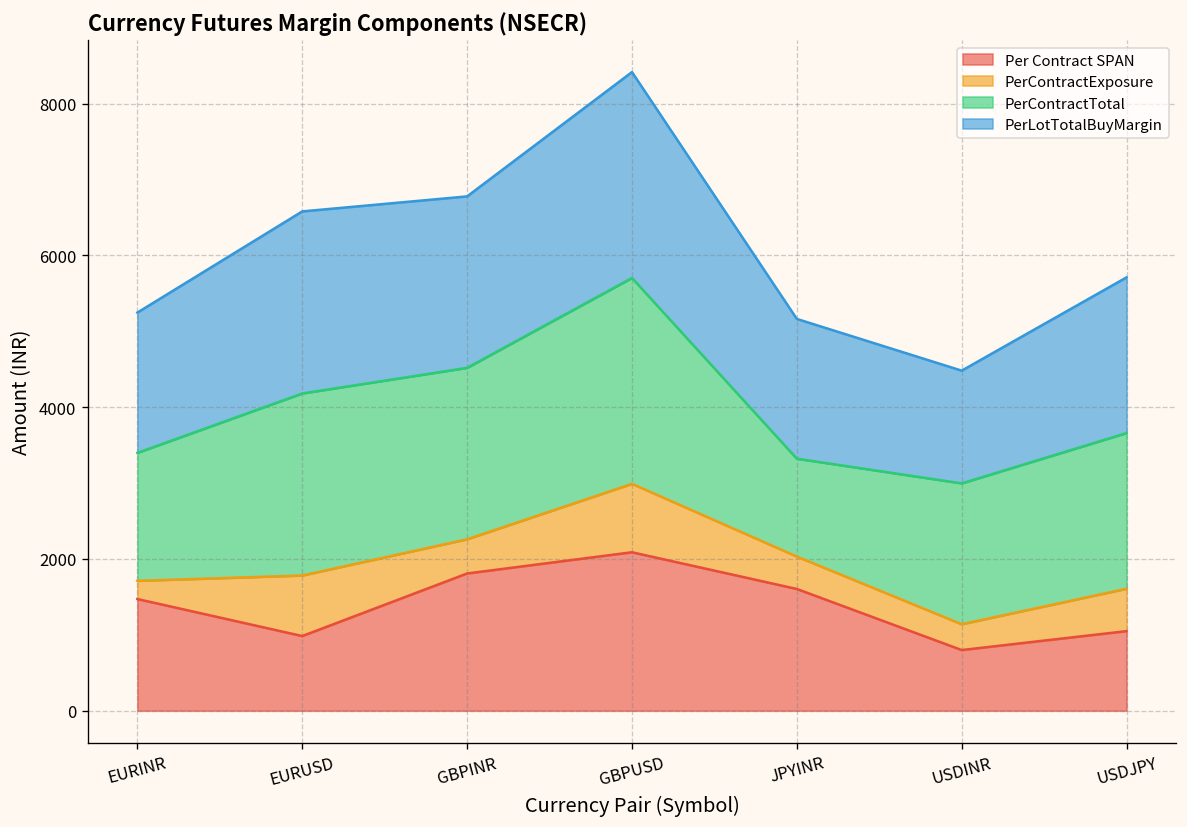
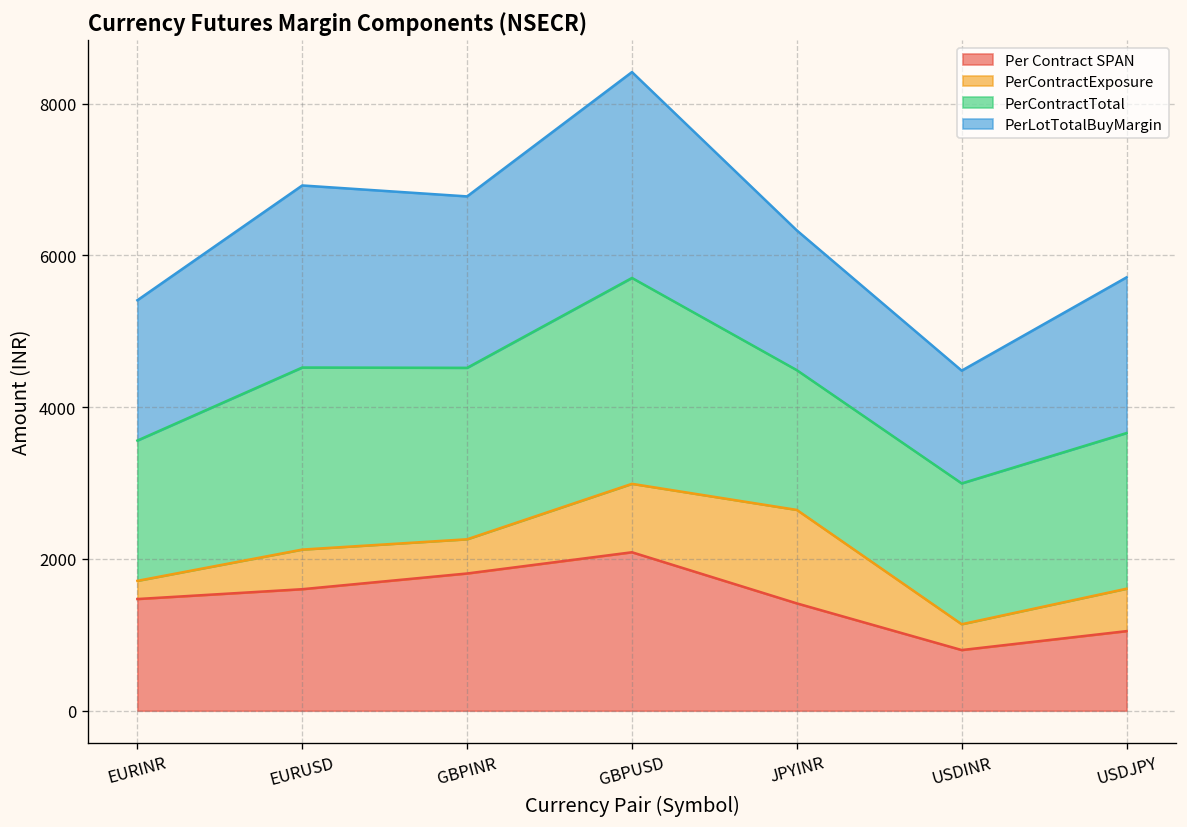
PerContractTotal, EURINR: 1700 -> 1800
Per Contract SPAN, EURUSD: 1000 -> 1600
PerContractExposure, EURUSD: 800 -> 500
Per Contract SPAN, JPYINR: 1600 -> 1400
PerContractExposure, JPYINR: 400 -> 1200
PerContractTotal, JPYINR: 1300 -> 1800
